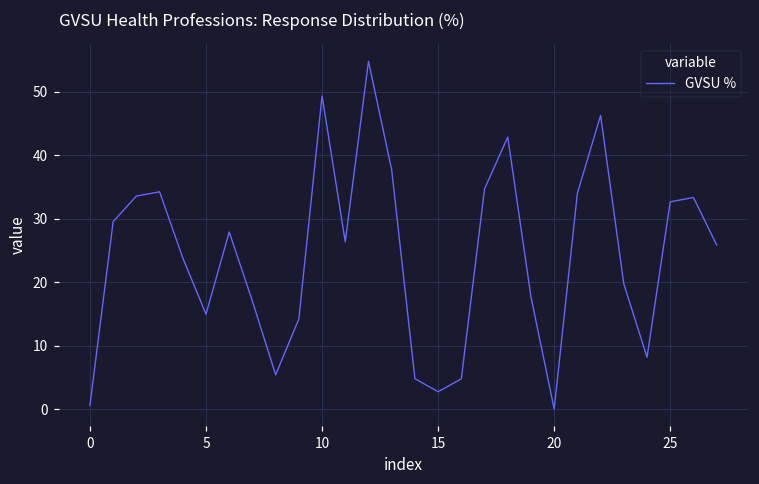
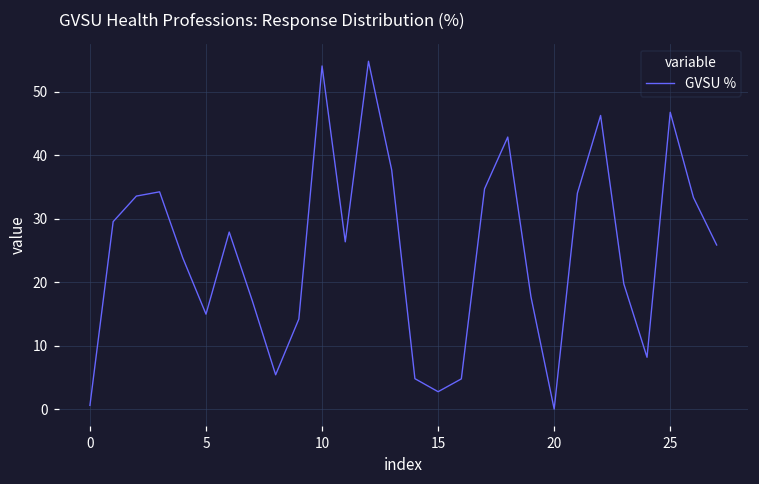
10: 49 -> 54
25: 33 -> 47
